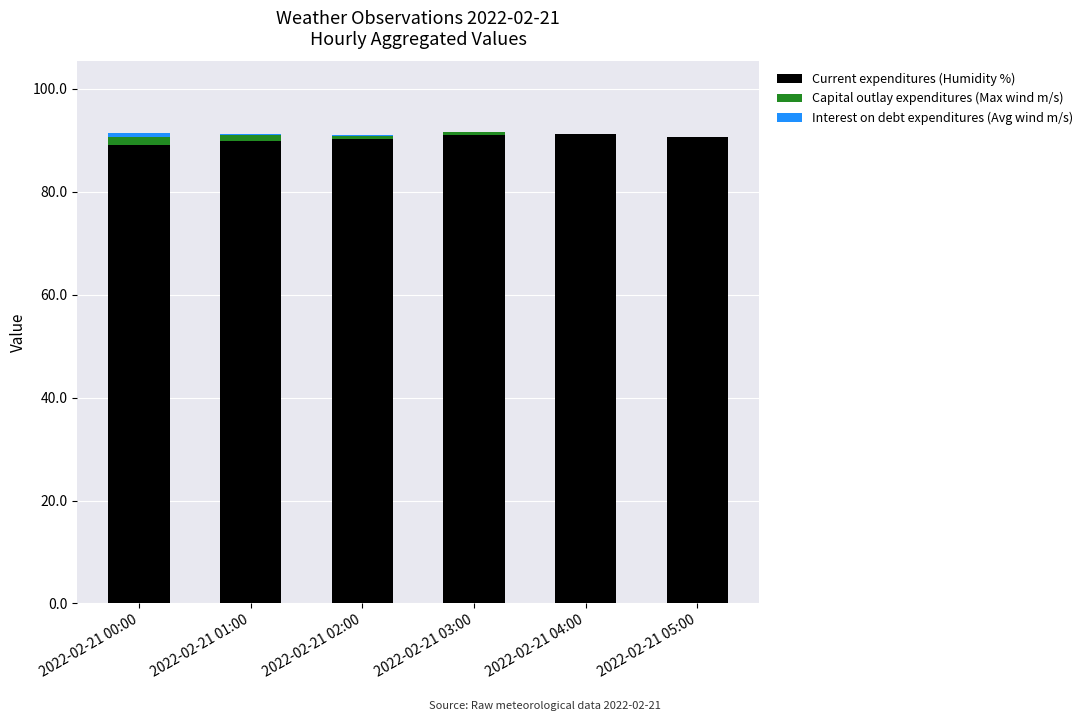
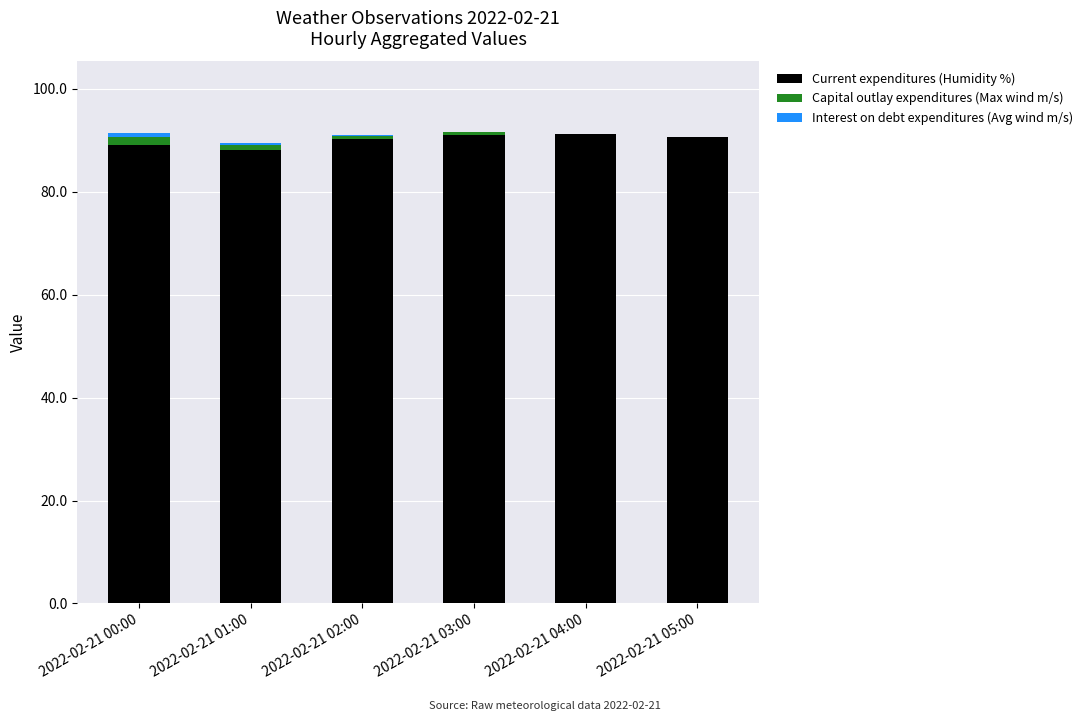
Current expenditures (Humidity %), 2022-02-21 01:00: 90 -> 88
